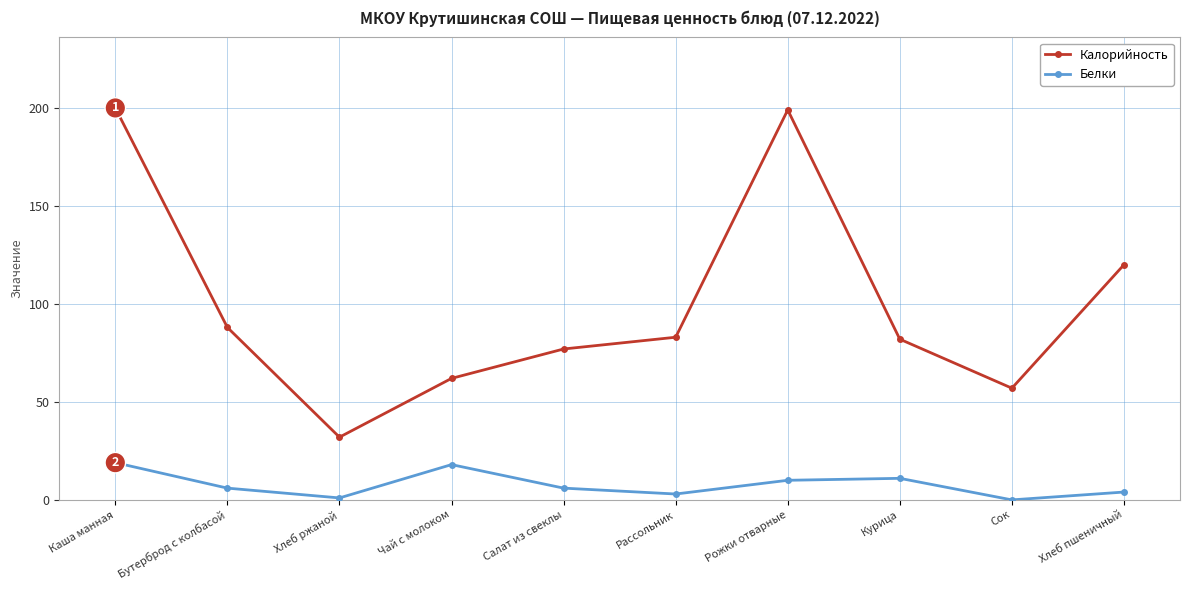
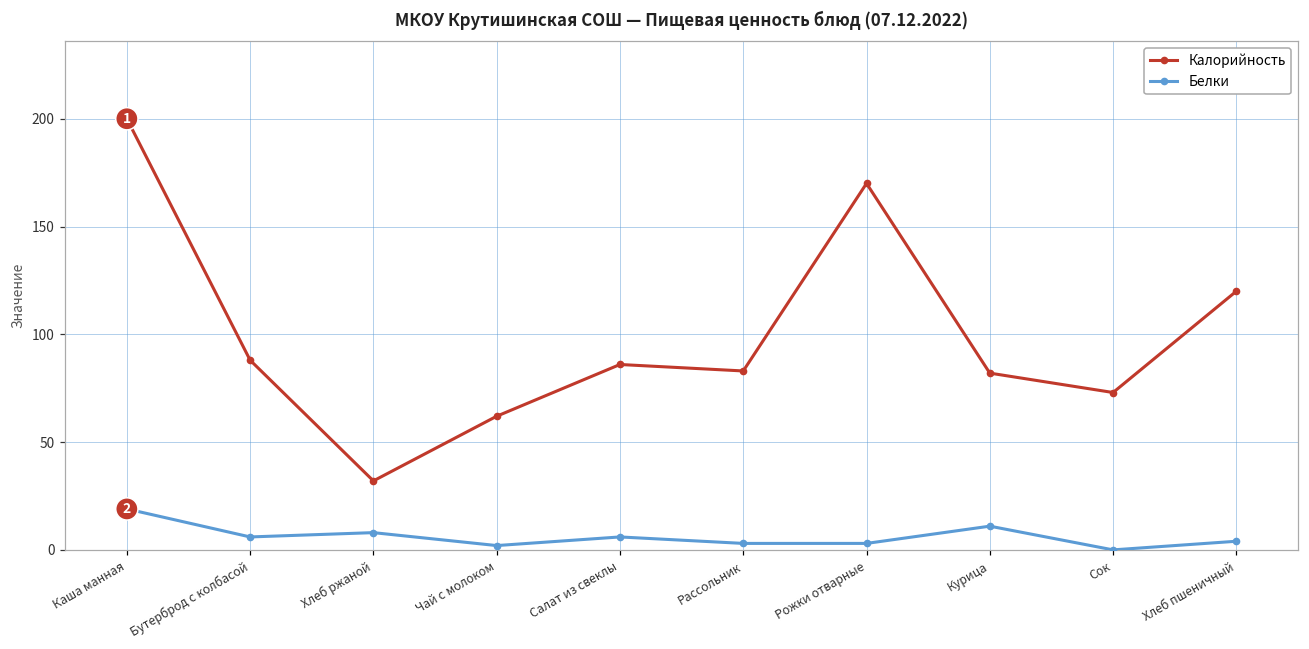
Белки, Хлеб ржаной: 1 -> 8
Белки, Чай с молоком: 18 -> 2
Калорийность, Салат из свеклы: 77 -> 86
Калорийность, Рожки отварные: 199 -> 170
Белки, Рожки отварные: 10 -> 3
Калорийность, Сок: 57 -> 73
